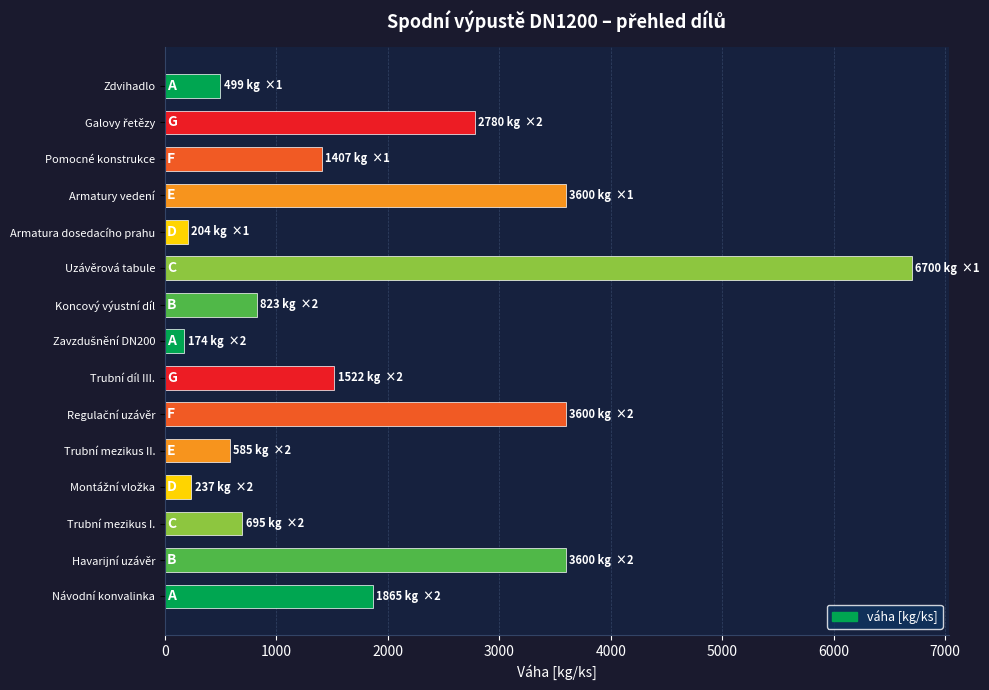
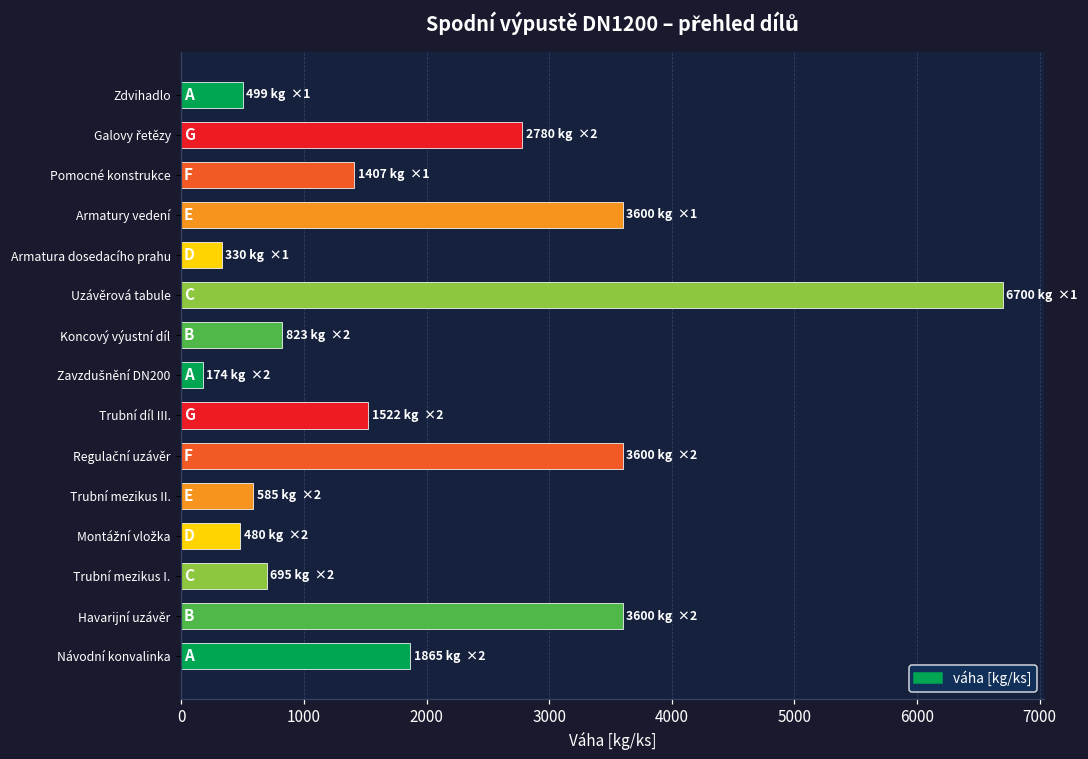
Armatura dosedacího prahu: 204 -> 330
Montážní vložka: 237 -> 480
